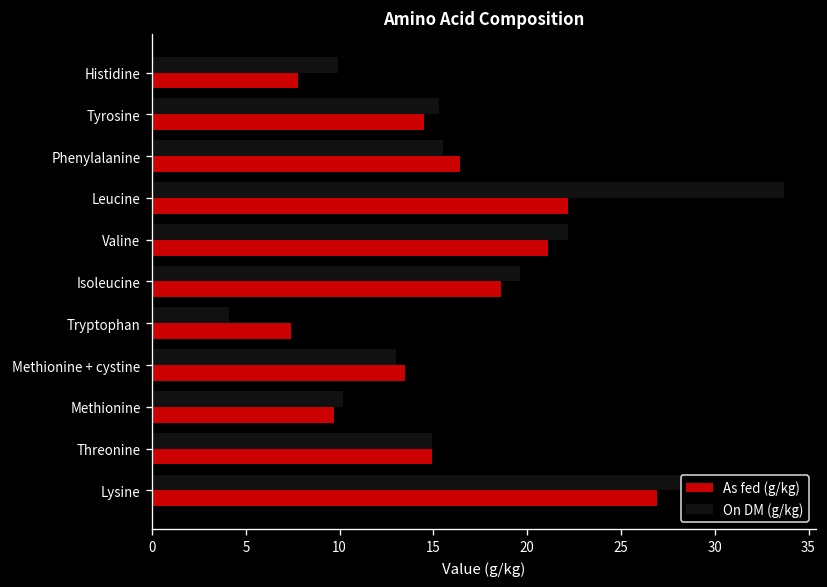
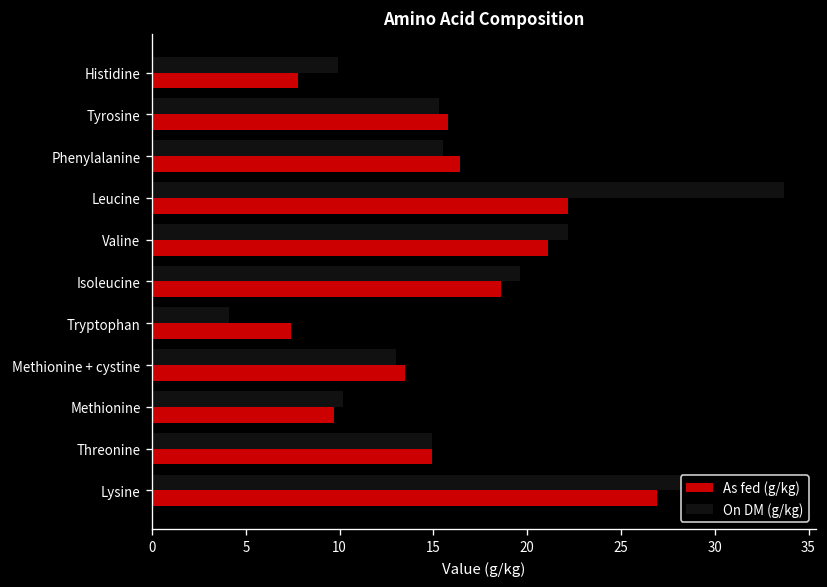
As fed (g/kg), Tyrosine: 14.5 -> 15.8
